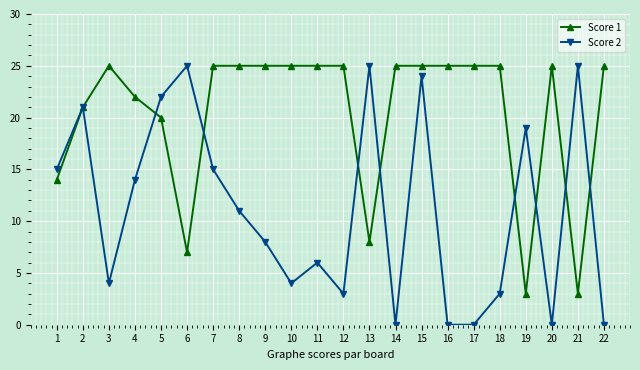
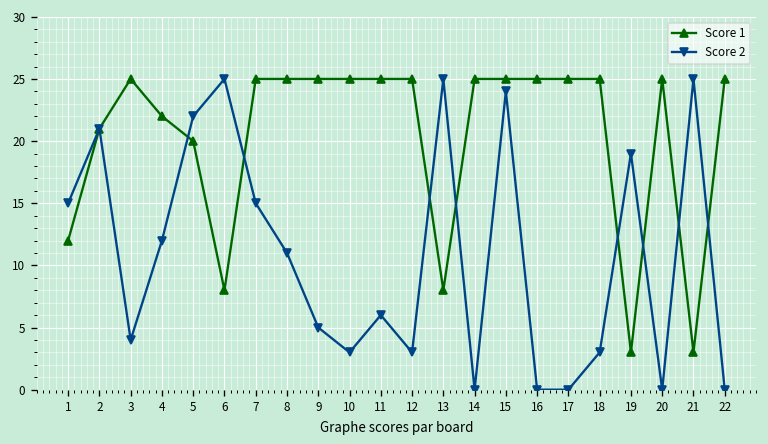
Score 1, 1: 14 -> 12
Score 2, 4: 14 -> 12
Score 1, 6: 7 -> 8
Score 2, 9: 8 -> 5
Score 2, 10: 4 -> 3
